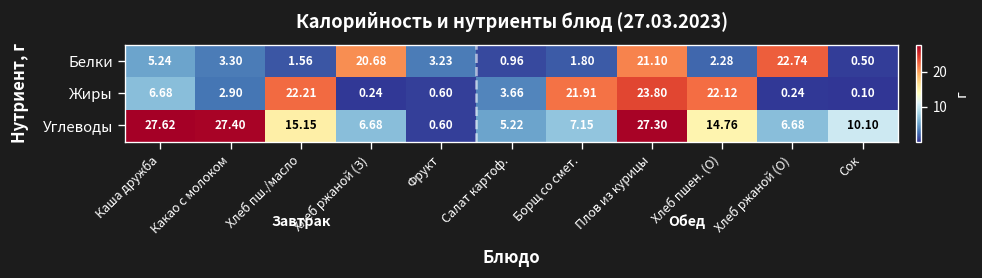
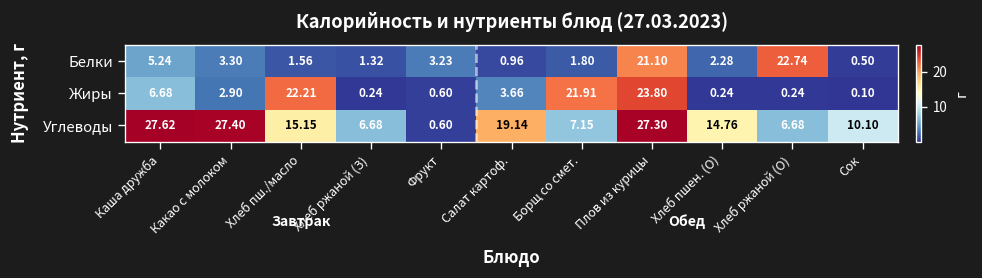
Белки, Хлеб ржаной (З): 20.68 -> 1.32
Жиры, Хлеб пшен. (О): 22.12 -> 0.24
Углеводы, Салат картоф.: 5.22 -> 19.14
